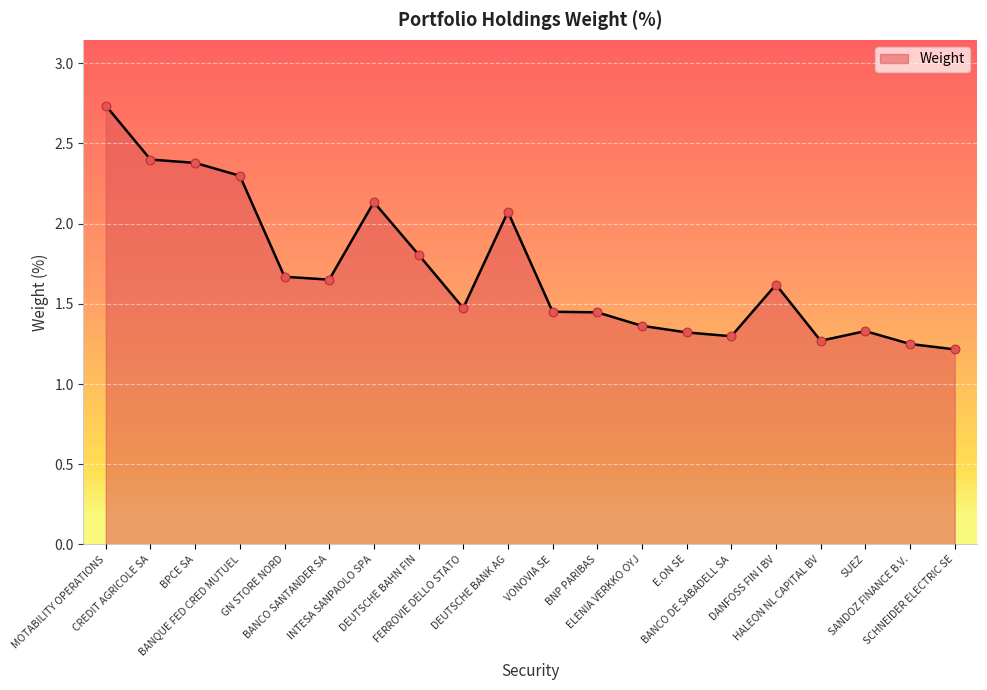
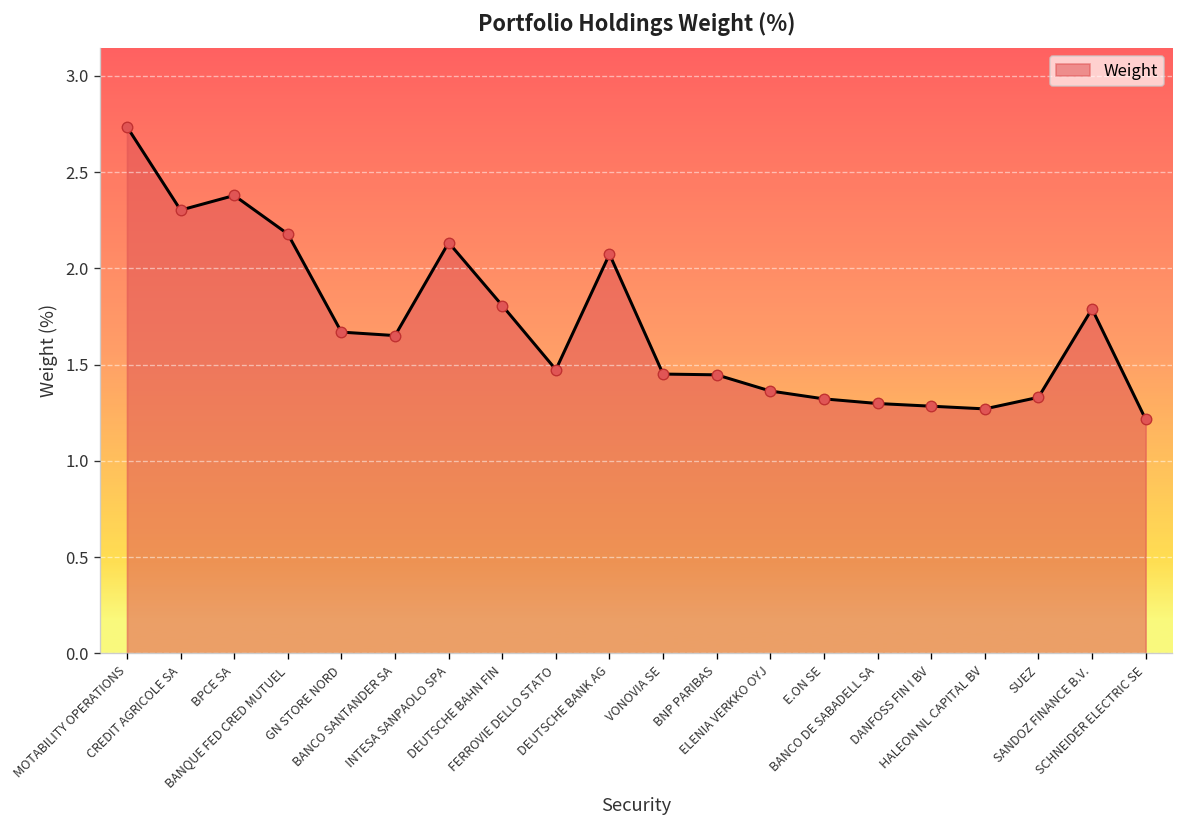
CREDIT AGRICOLE SA: 2.40 -> 2.30
BANQUE FED CRED MUTUEL: 2.30 -> 2.18
DANFOSS FIN I BV: 1.62 -> 1.28
SANDOZ FINANCE B.V.: 1.25 -> 1.79
